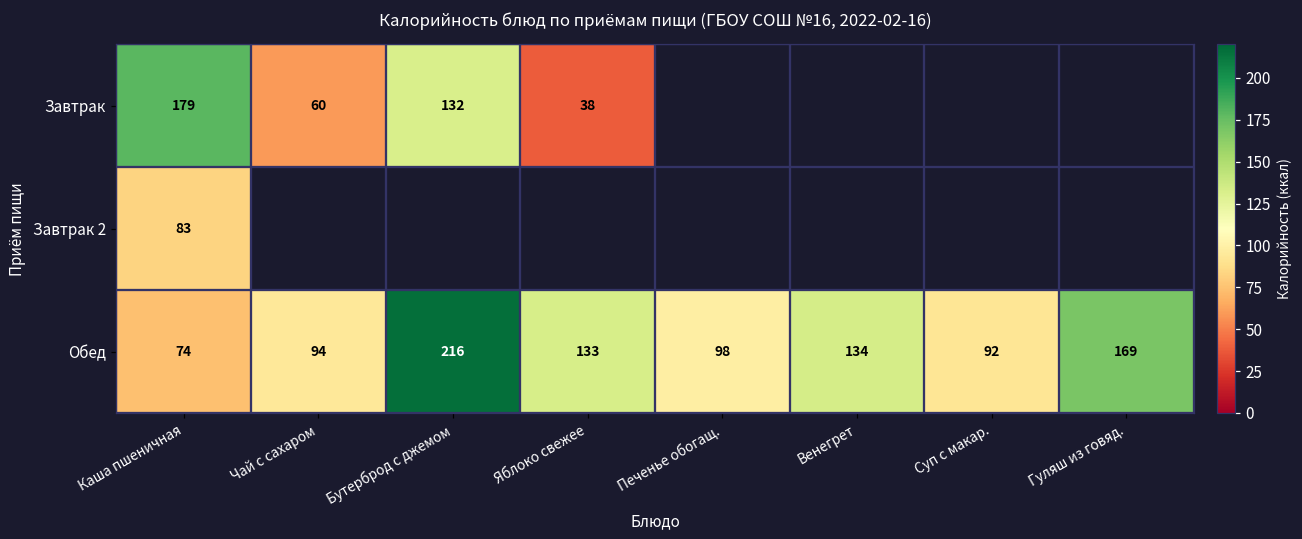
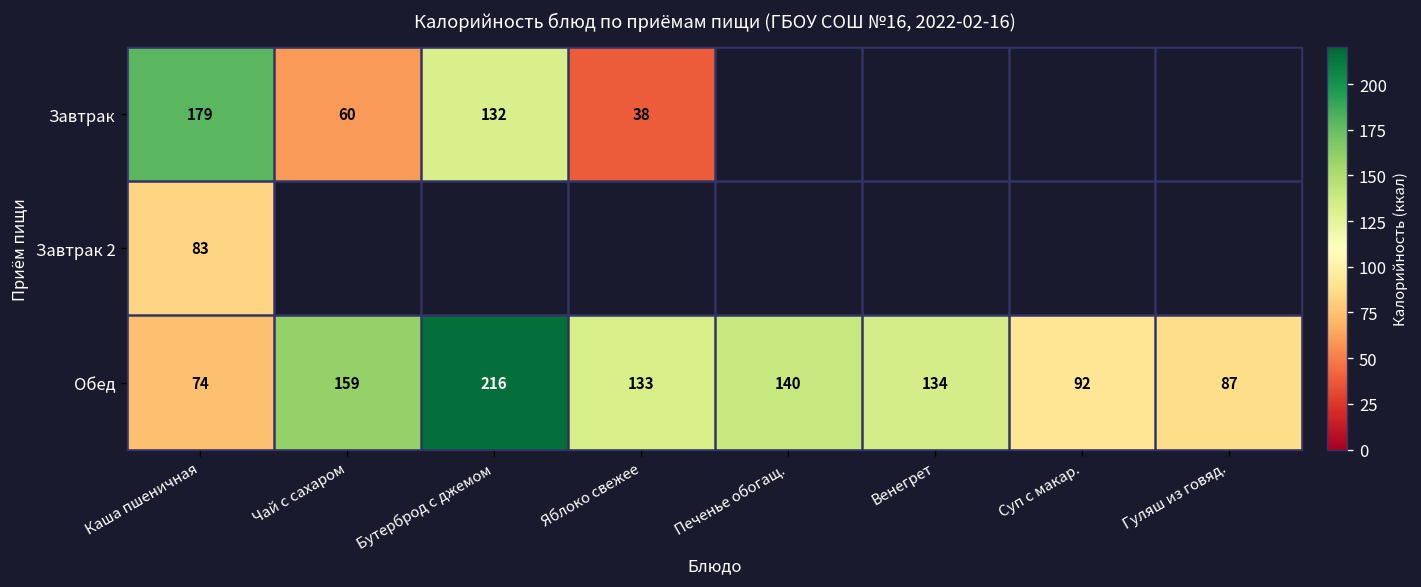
Обед, Чай с сахаром: 94 -> 159
Обед, Печенье обогащ.: 98 -> 140
Обед, Гуляш из говяд.: 169 -> 87
